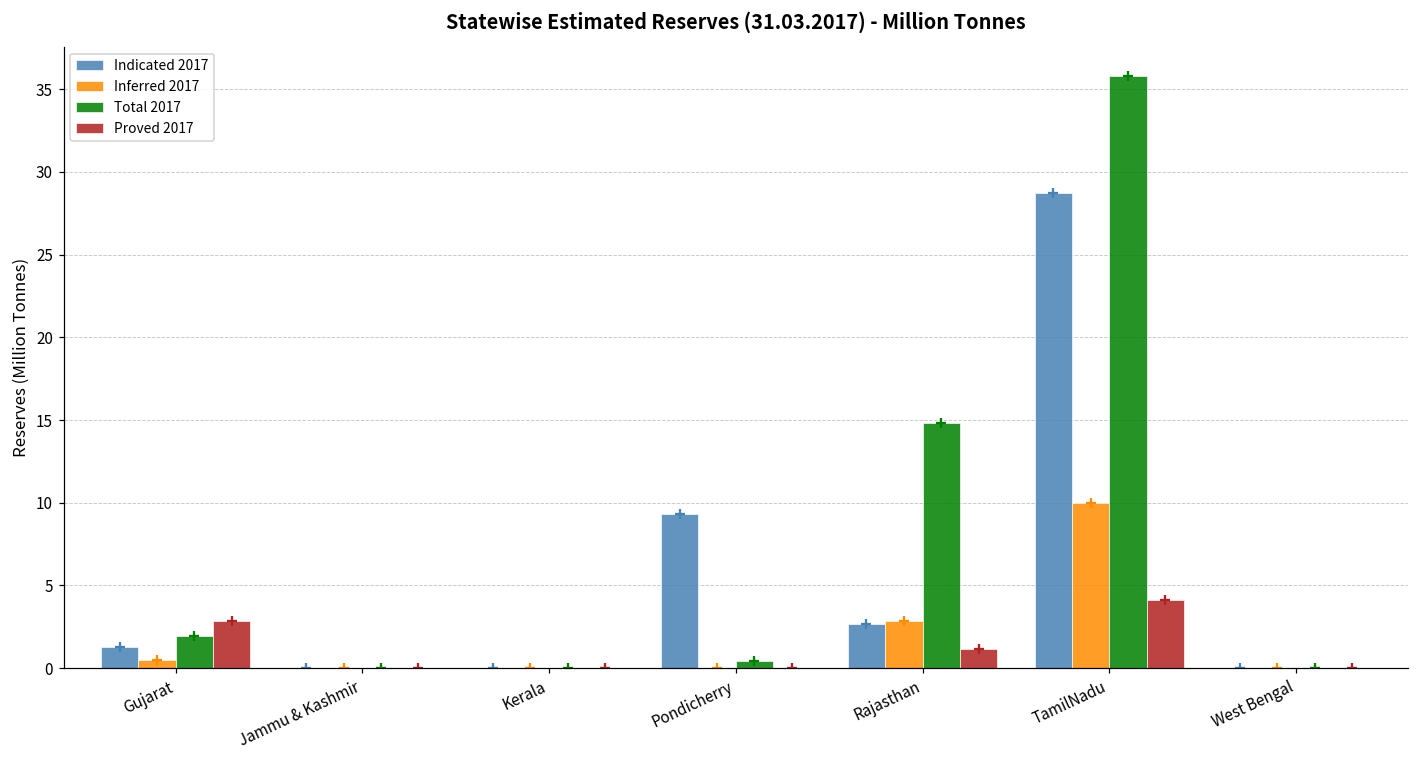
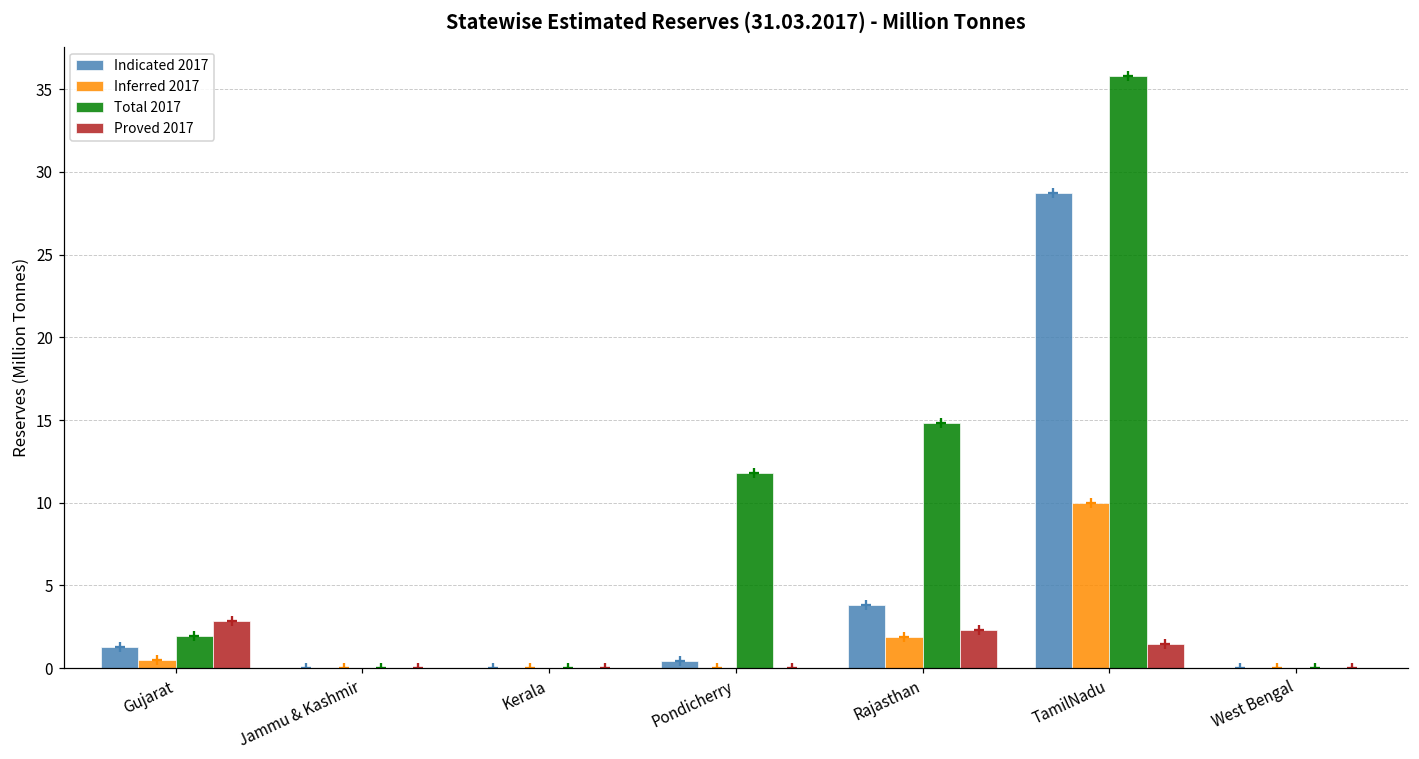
Indicated 2017, Pondicherry: 9.3 -> 0.4
Total 2017, Pondicherry: 0.4 -> 11.8
Indicated 2017, Rajasthan: 2.7 -> 3.8
Inferred 2017, Rajasthan: 2.9 -> 1.9
Proved 2017, Rajasthan: 1.2 -> 2.3
Proved 2017, TamilNadu: 4.1 -> 1.5
